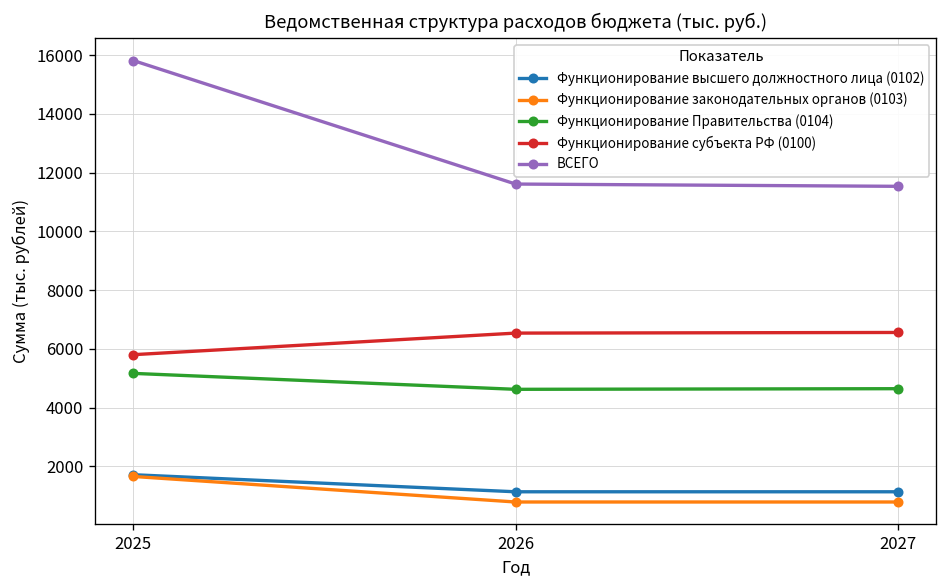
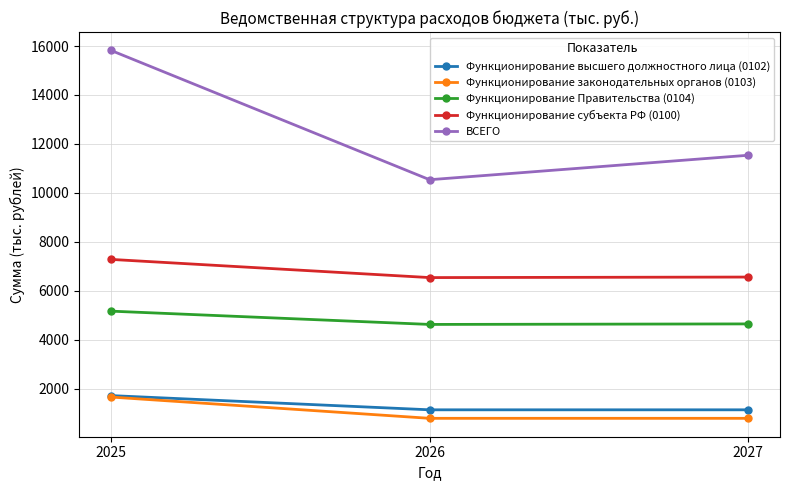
Функционирование субъекта РФ (0100), 2025: 5800 -> 7300
ВСЕГО, 2026: 11600 -> 10500
